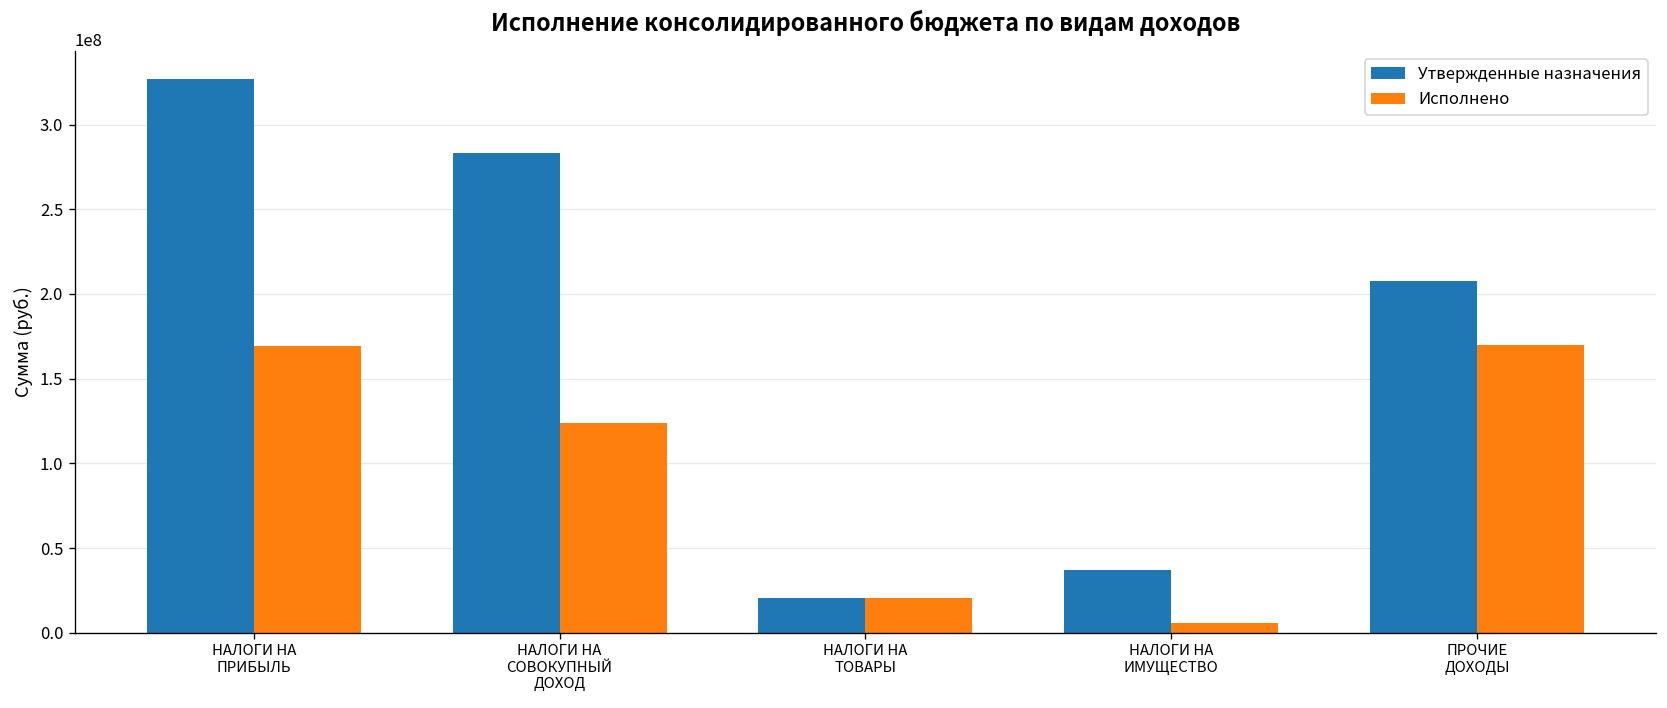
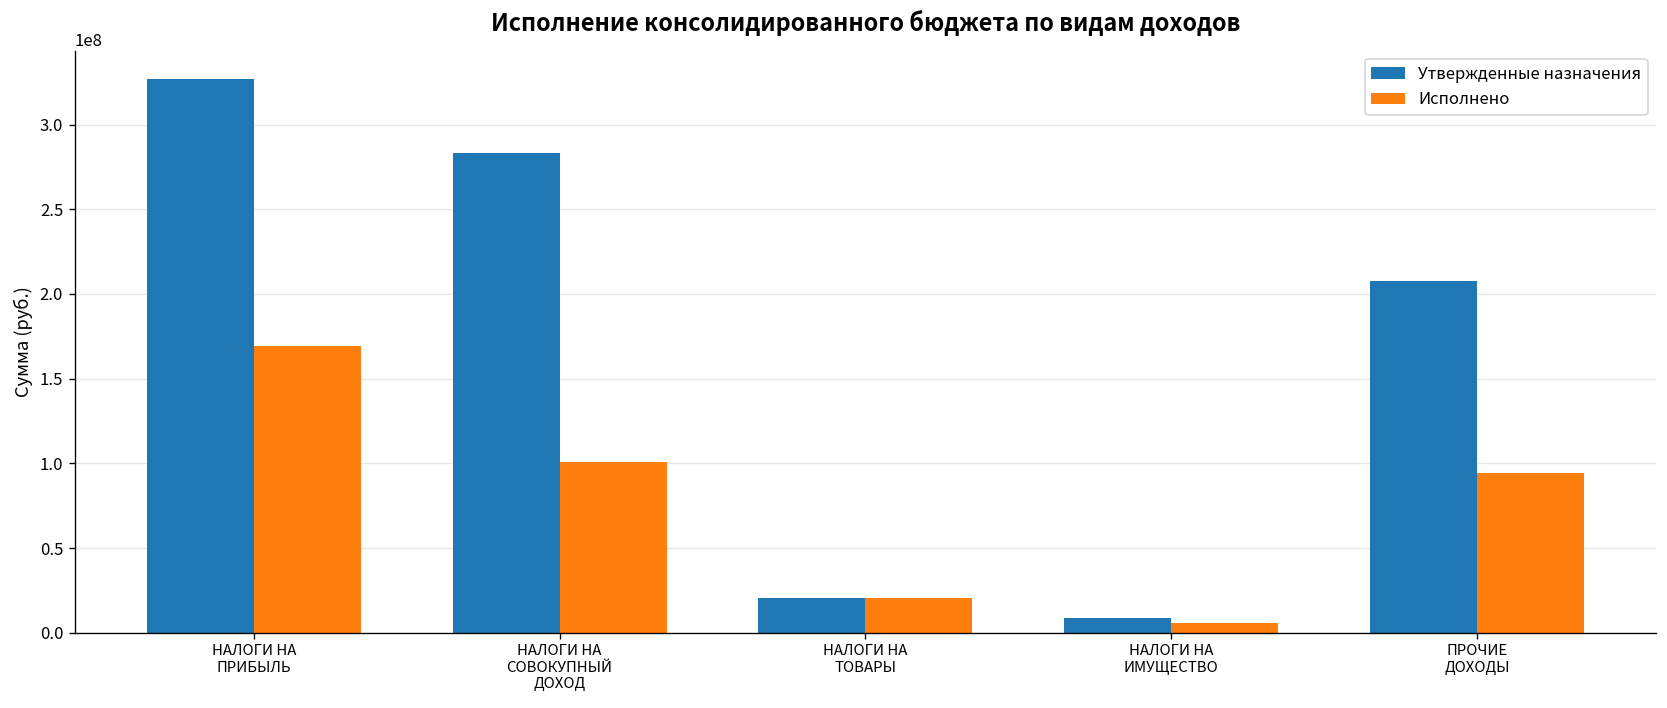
Исполнено, НАЛОГИ НА СОВОКУПНЫЙ ДОХОД: 124000000 -> 101000000
Утвержденные назначения, НАЛОГИ НА ИМУЩЕСТВО: 37000000 -> 9000000
Исполнено, ПРОЧИЕ ДОХОДЫ: 170000000 -> 95000000
